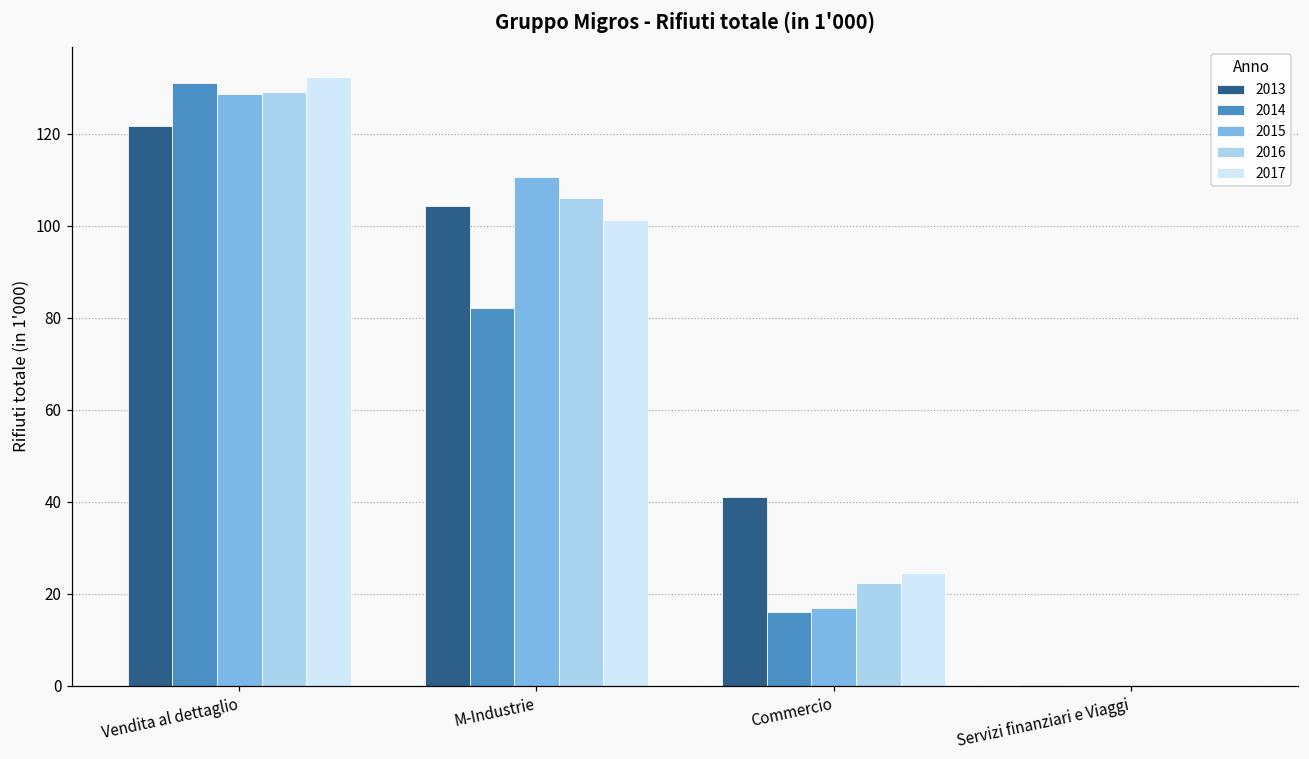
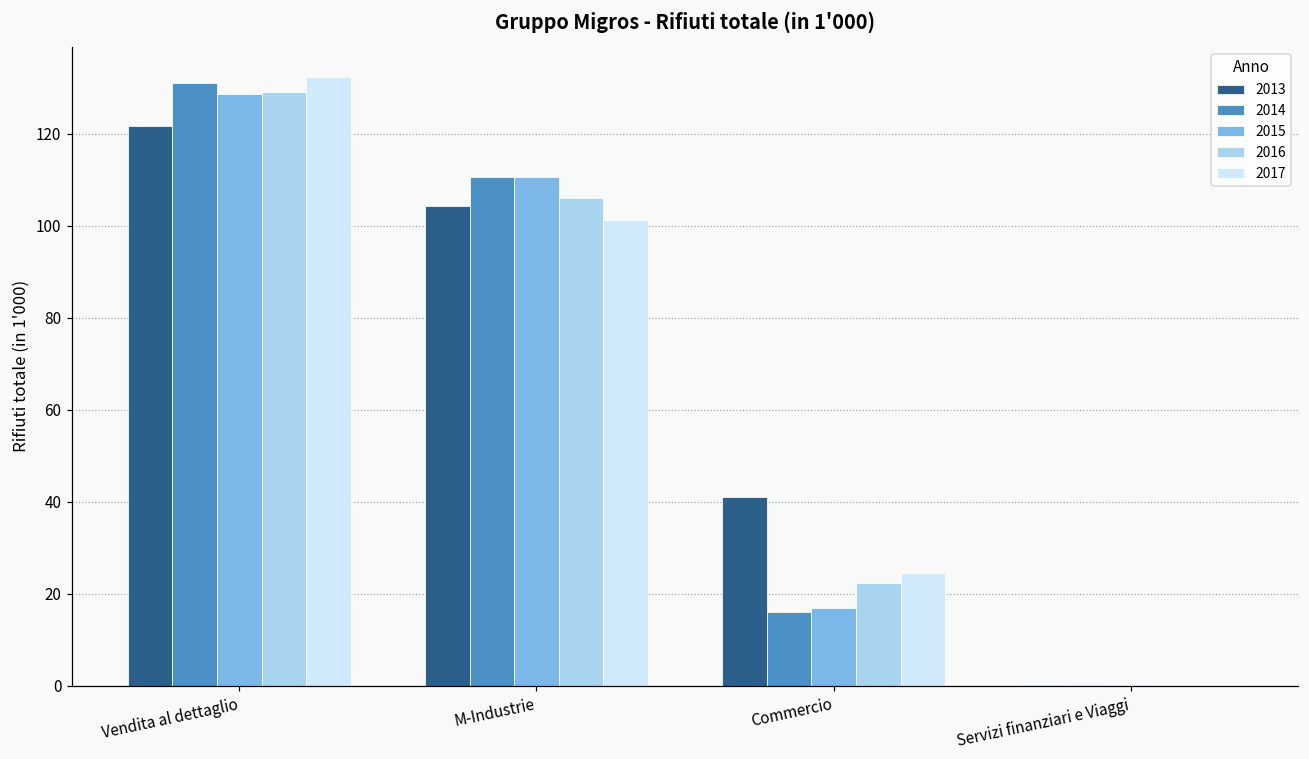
2014, M-Industrie: 82 -> 111
